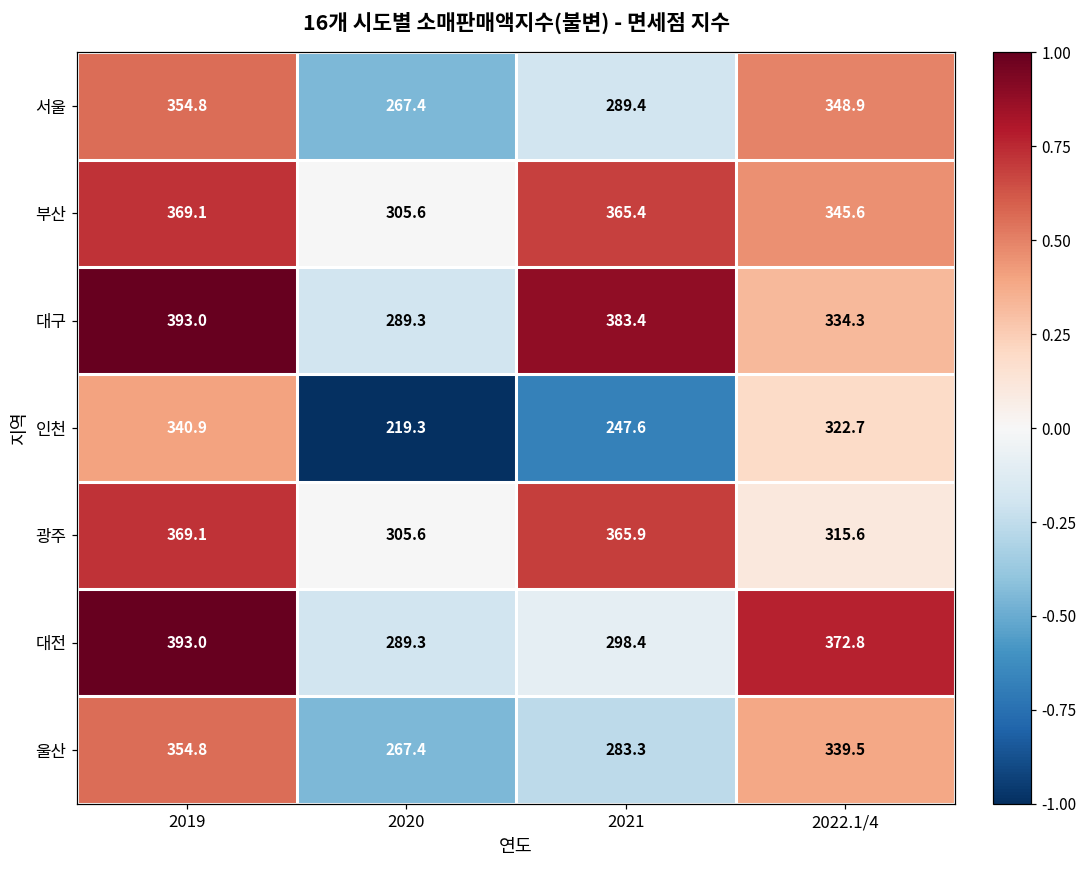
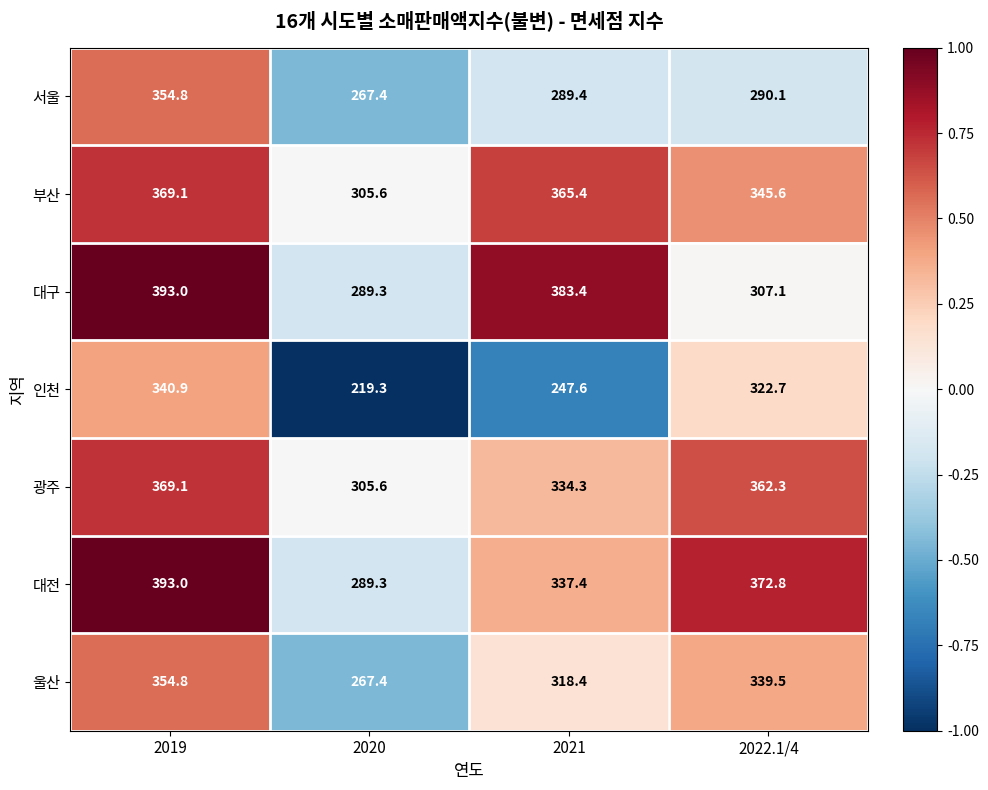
서울, 2022.1/4: 348.9 -> 290.1
대구, 2022.1/4: 334.3 -> 307.1
광주, 2021: 365.9 -> 334.3
광주, 2022.1/4: 315.6 -> 362.3
대전, 2021: 298.4 -> 337.4
울산, 2021: 283.3 -> 318.4
